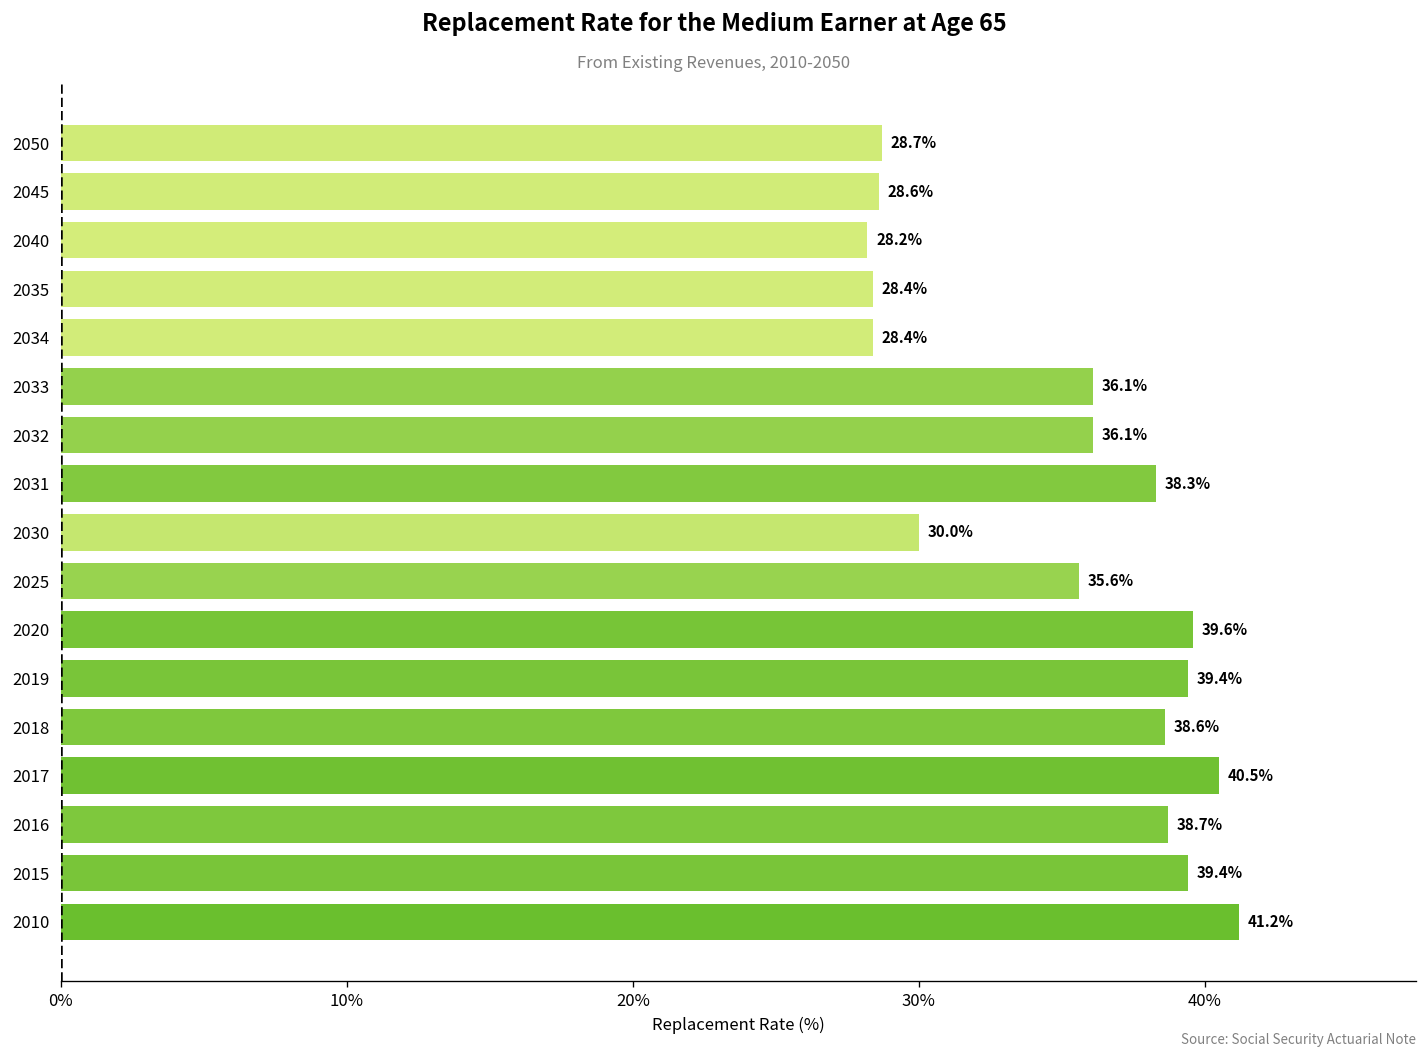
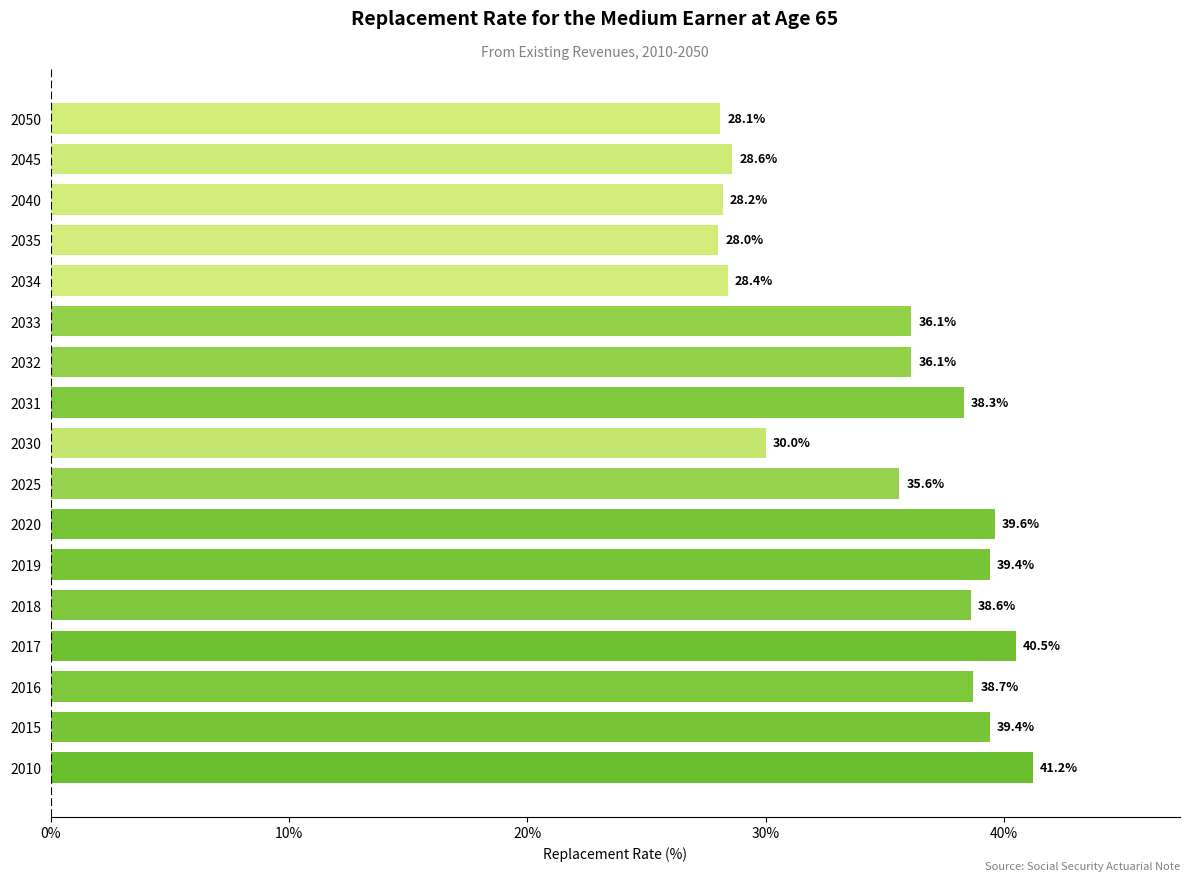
2050: 28.7% -> 28.1%
2035: 28.4% -> 28.0%
